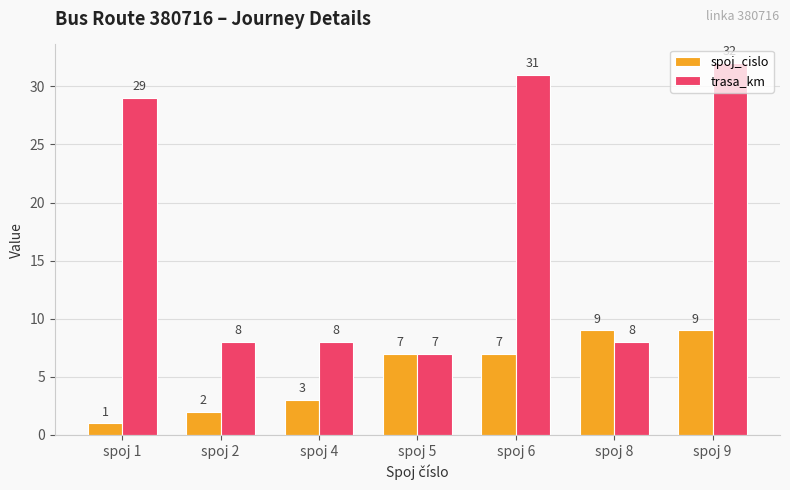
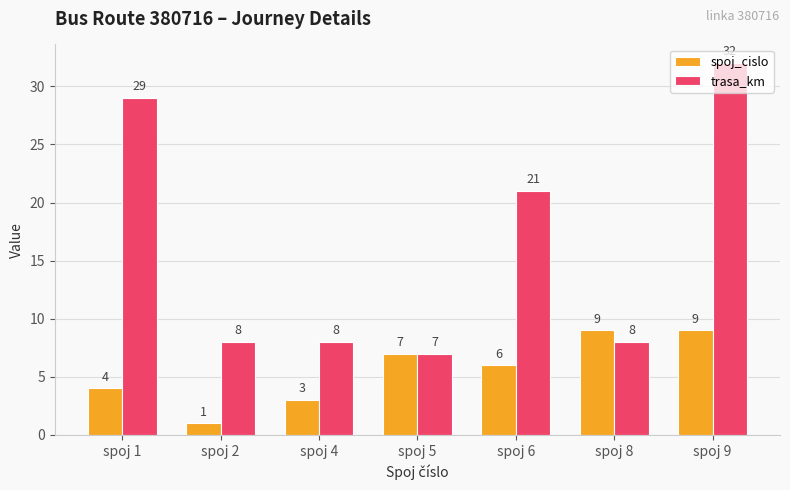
spoj_cislo, spoj 1: 1 -> 4
spoj_cislo, spoj 2: 2 -> 1
spoj_cislo, spoj 6: 7 -> 6
trasa_km, spoj 6: 31 -> 21
